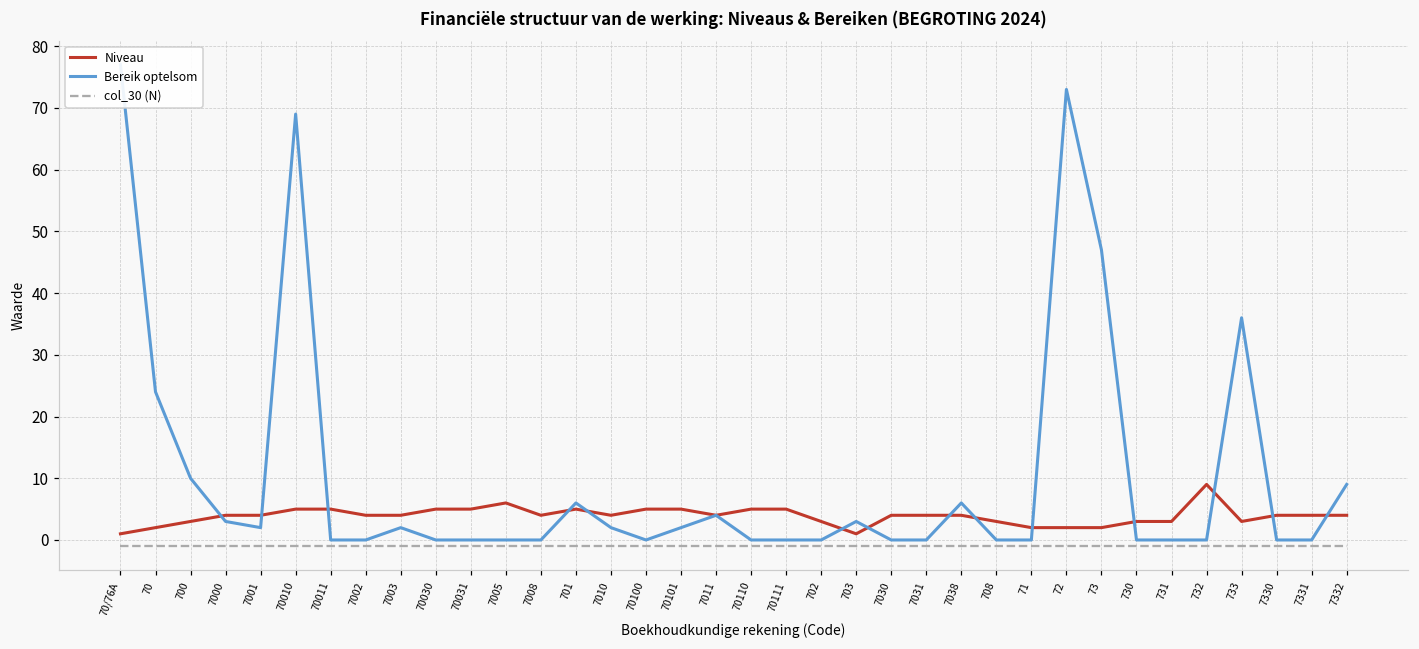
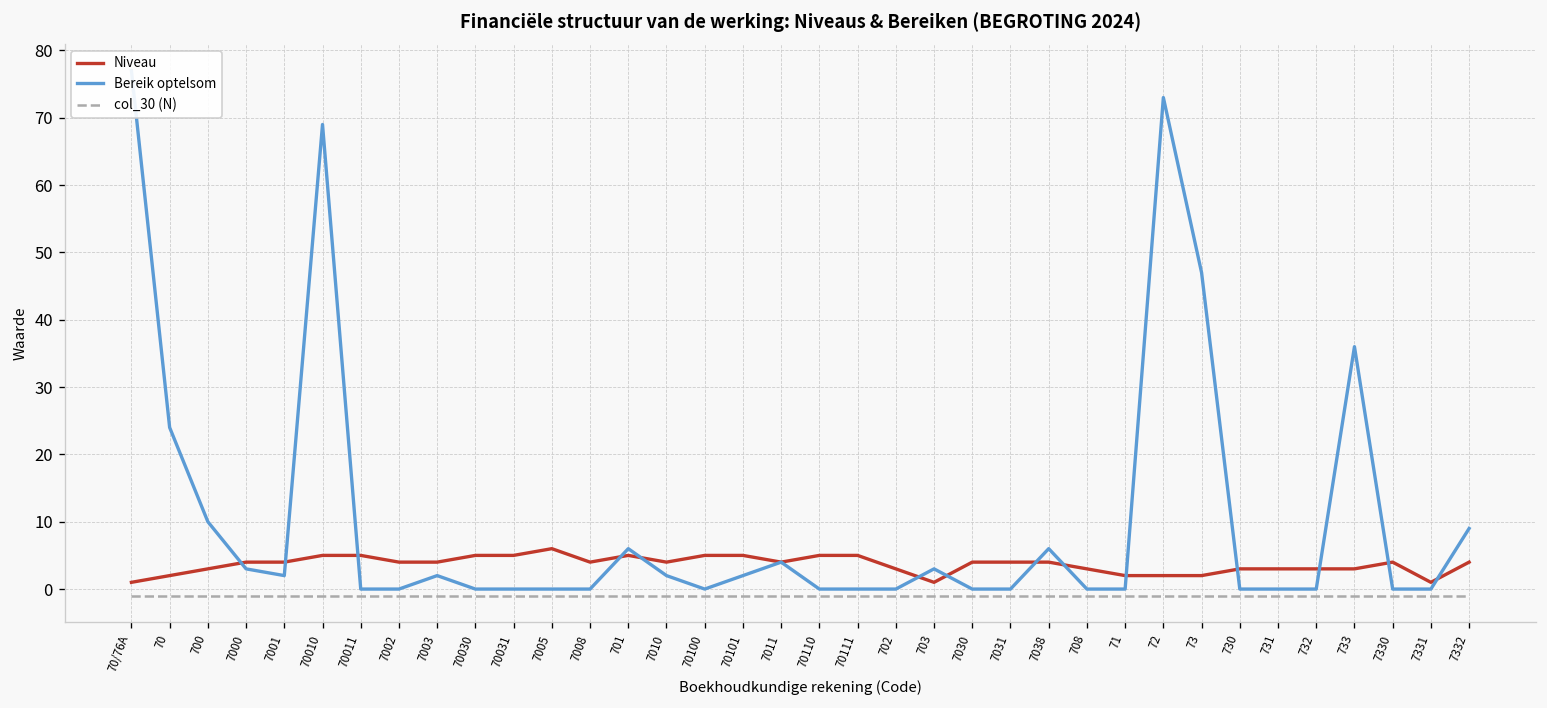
Niveau, 732: 9 -> 3
Niveau, 7331: 4 -> 1
